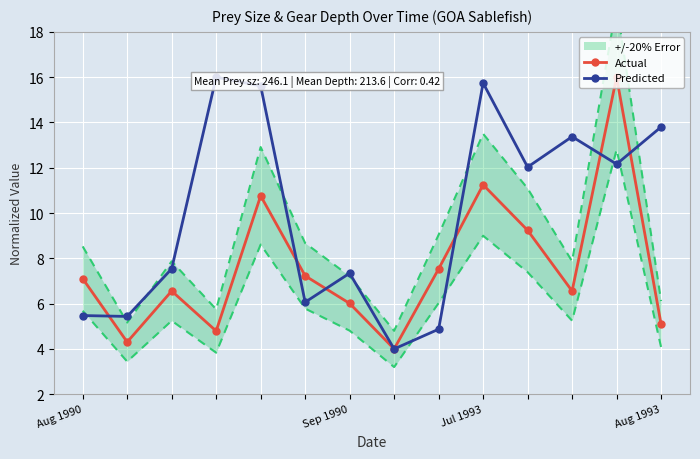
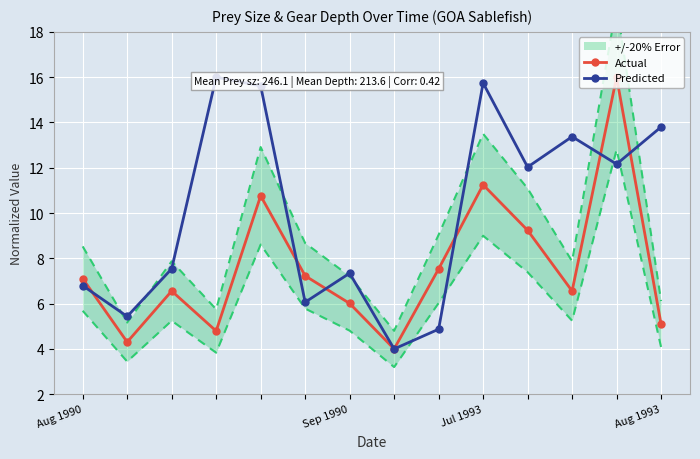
Predicted, Aug 1990: 5.5 -> 6.8
